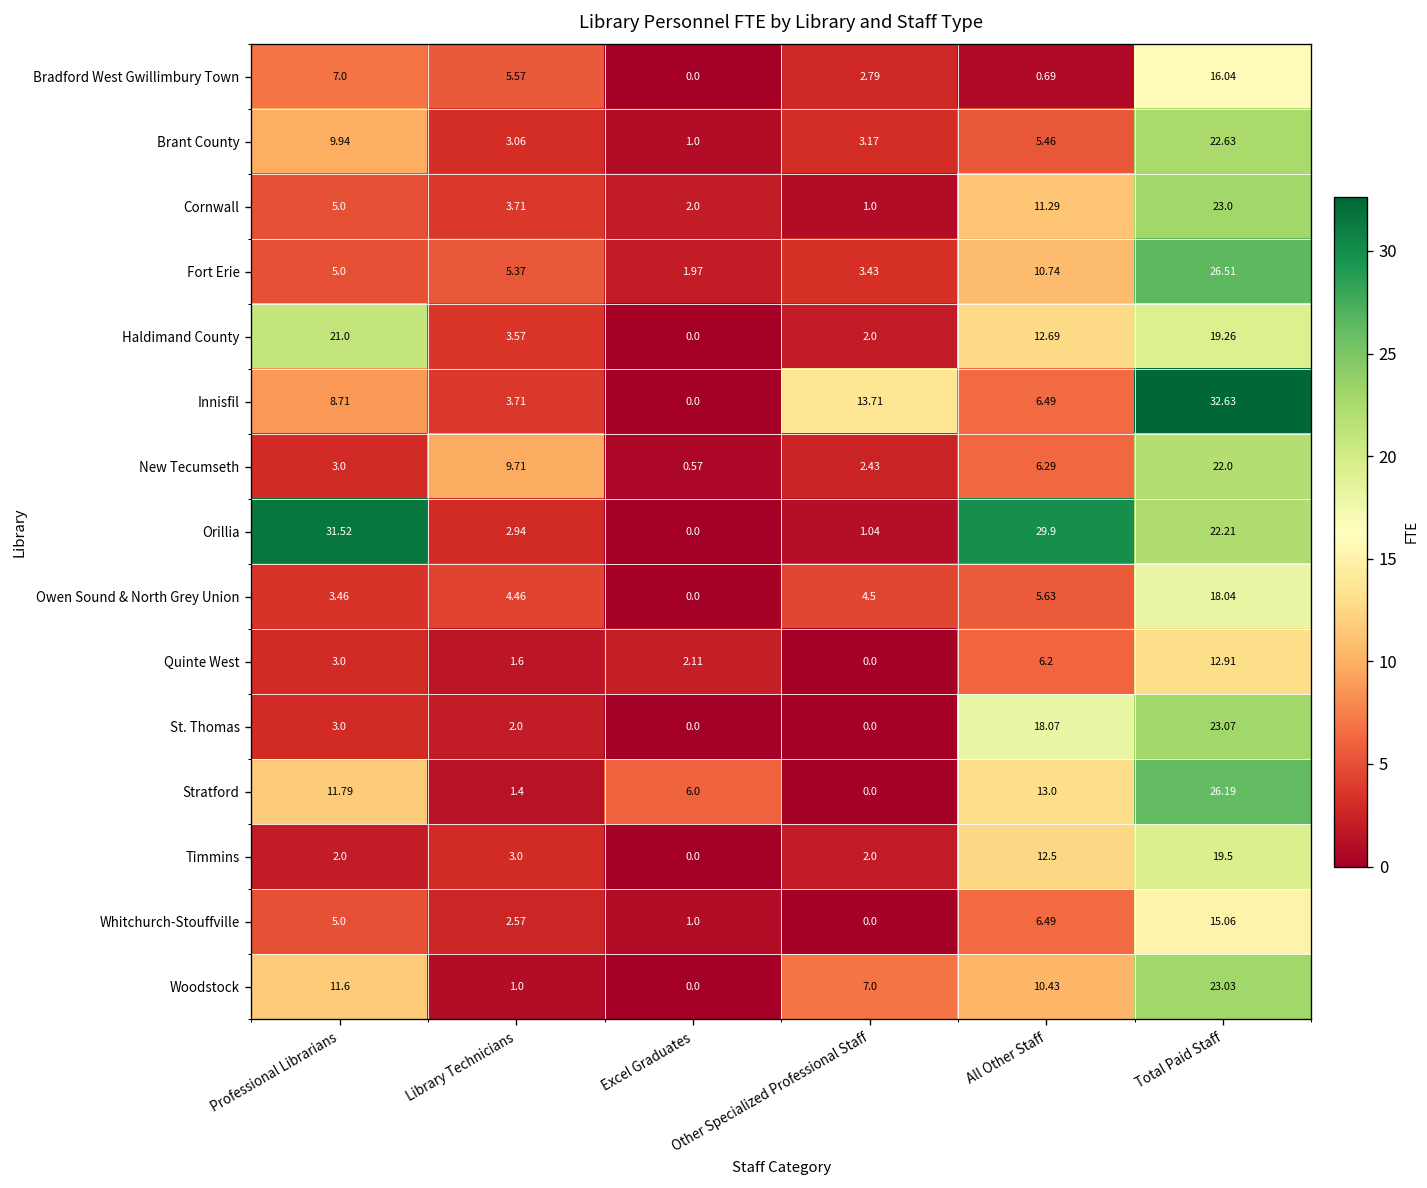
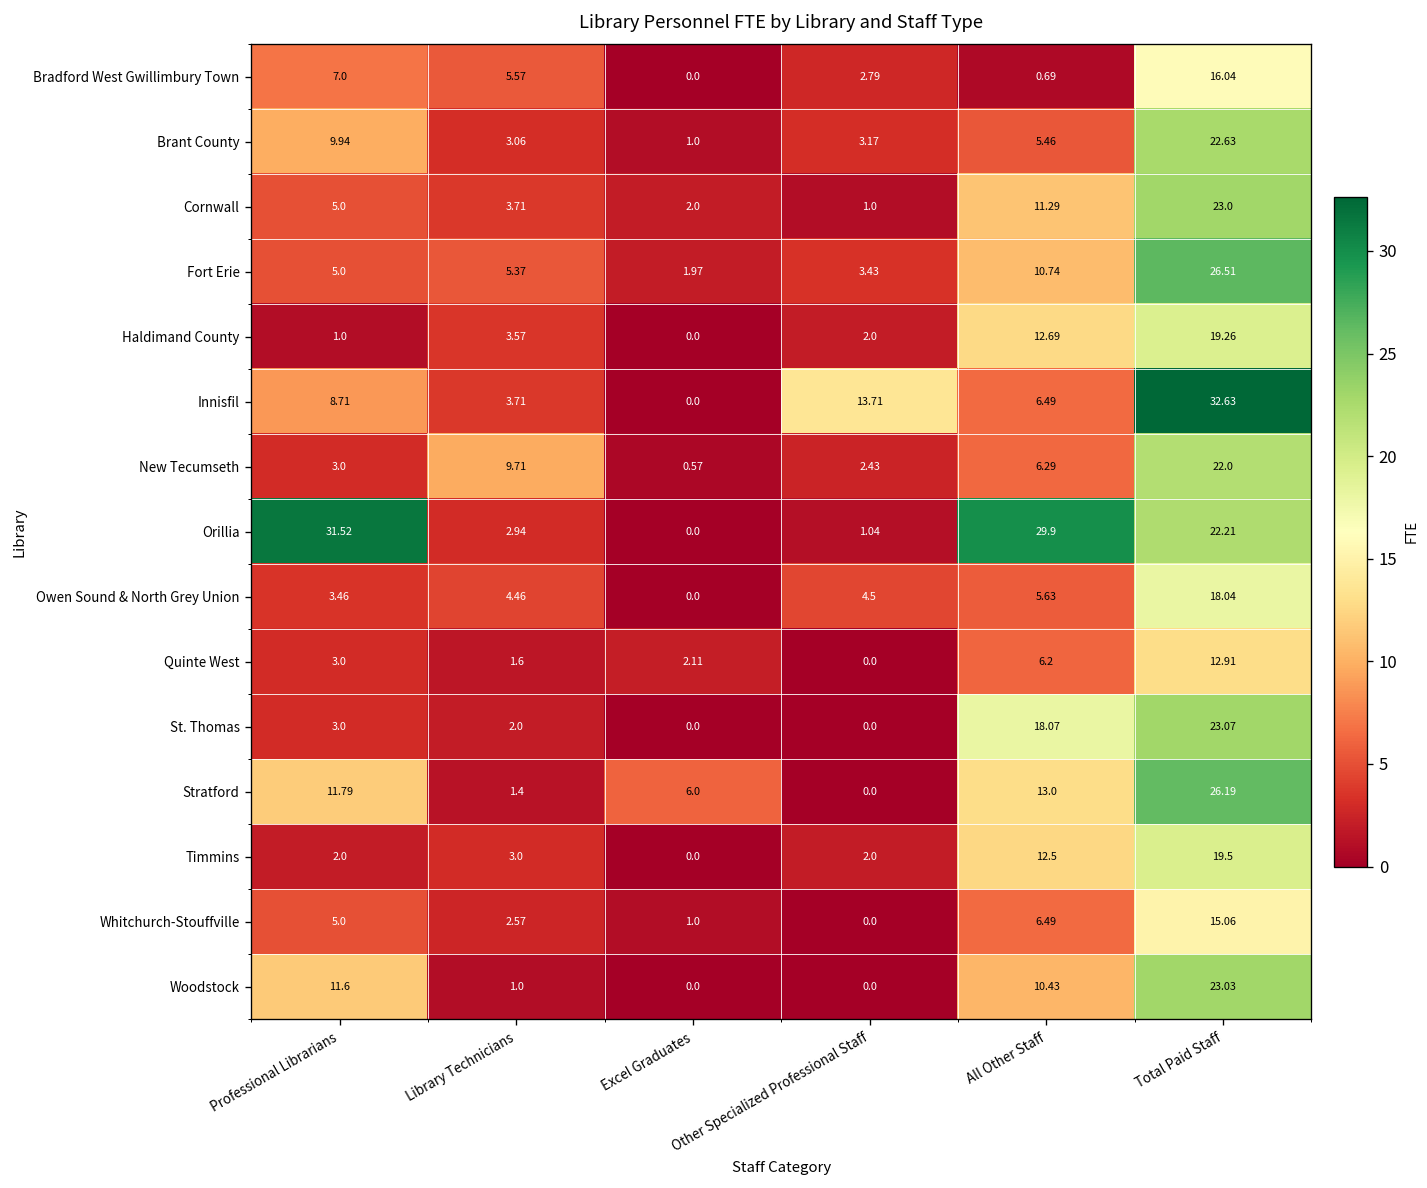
Haldimand County, Professional Librarians: 21.0 -> 1.0
Woodstock, Other Specialized Professional Staff: 7.0 -> 0.0
